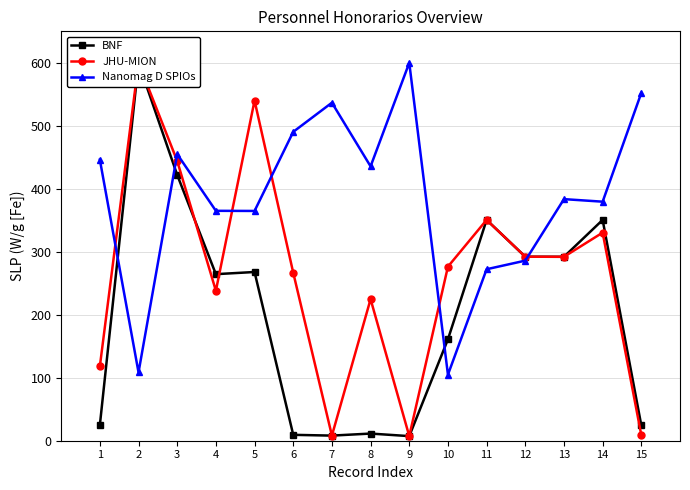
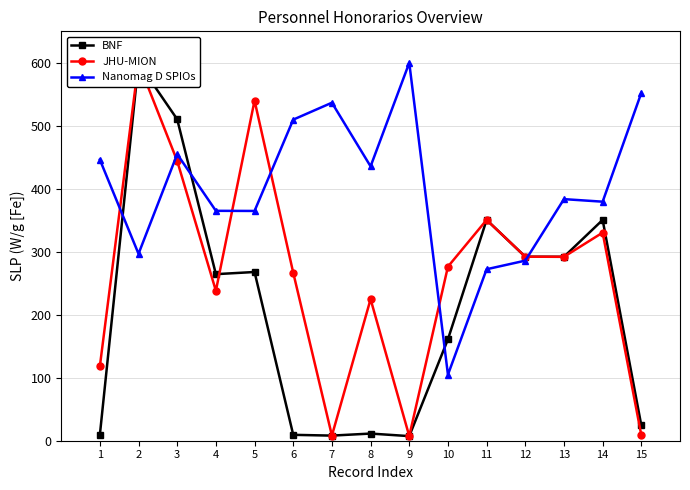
BNF, 1: 20 -> 10
Nanomag D SPIOs, 2: 110 -> 300
BNF, 3: 420 -> 510
Nanomag D SPIOs, 6: 490 -> 510
